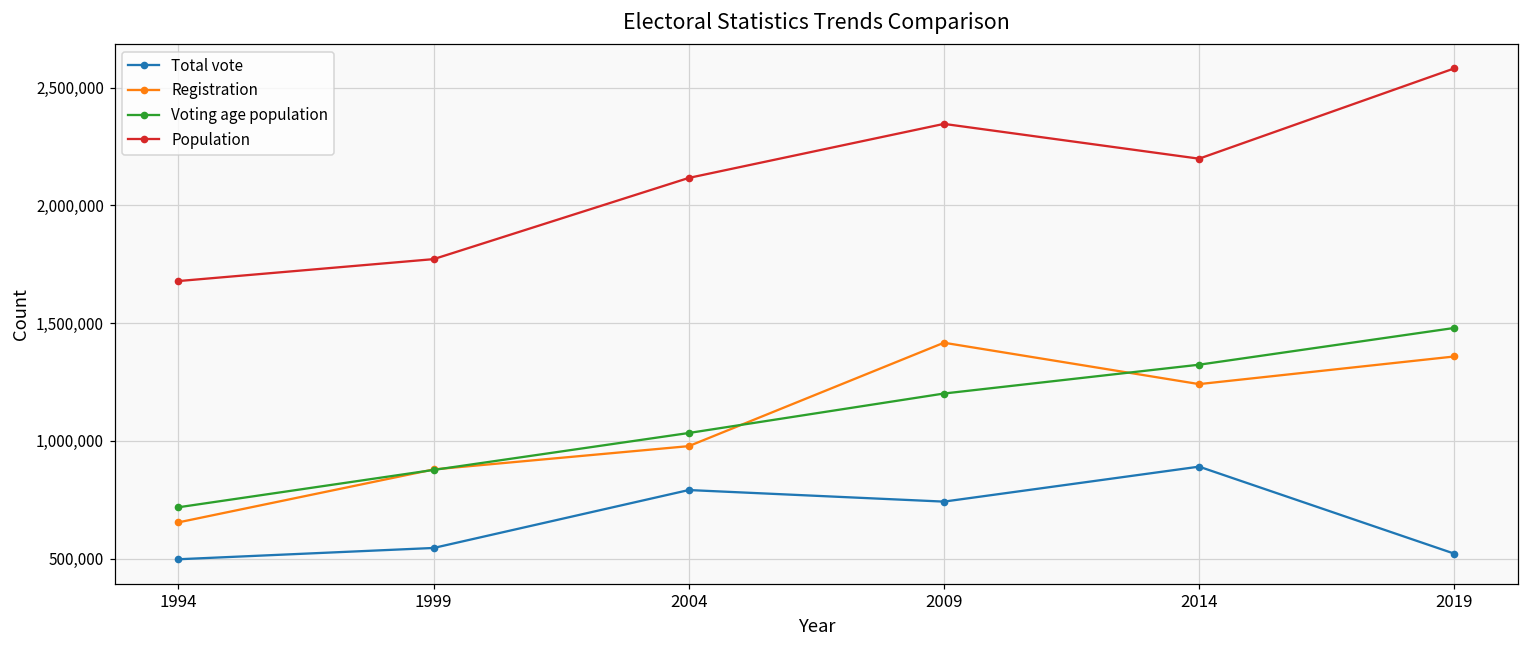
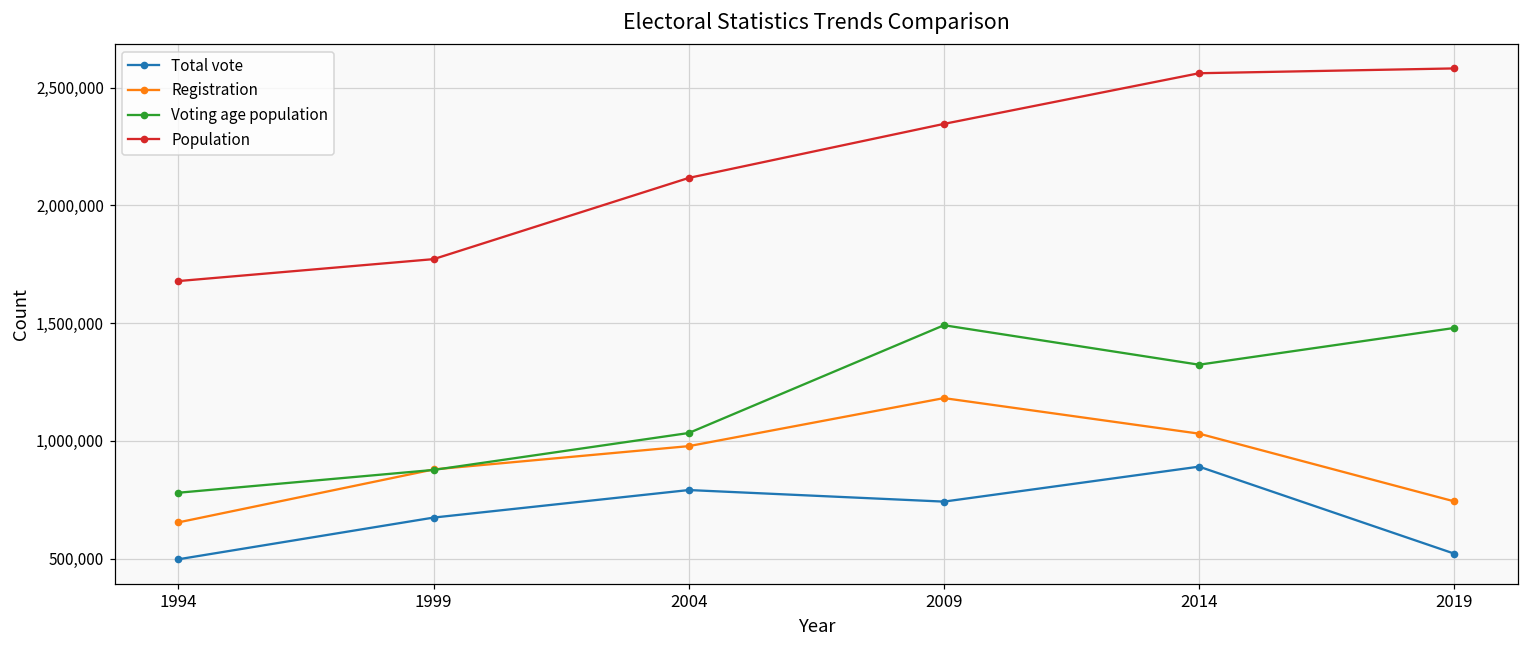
Voting age population, 1994: 720,000 -> 780,000
Total vote, 1999: 550,000 -> 670,000
Registration, 2009: 1,420,000 -> 1,180,000
Voting age population, 2009: 1,200,000 -> 1,490,000
Registration, 2014: 1,240,000 -> 1,030,000
Population, 2014: 2,200,000 -> 2,560,000
Registration, 2019: 1,360,000 -> 740,000
